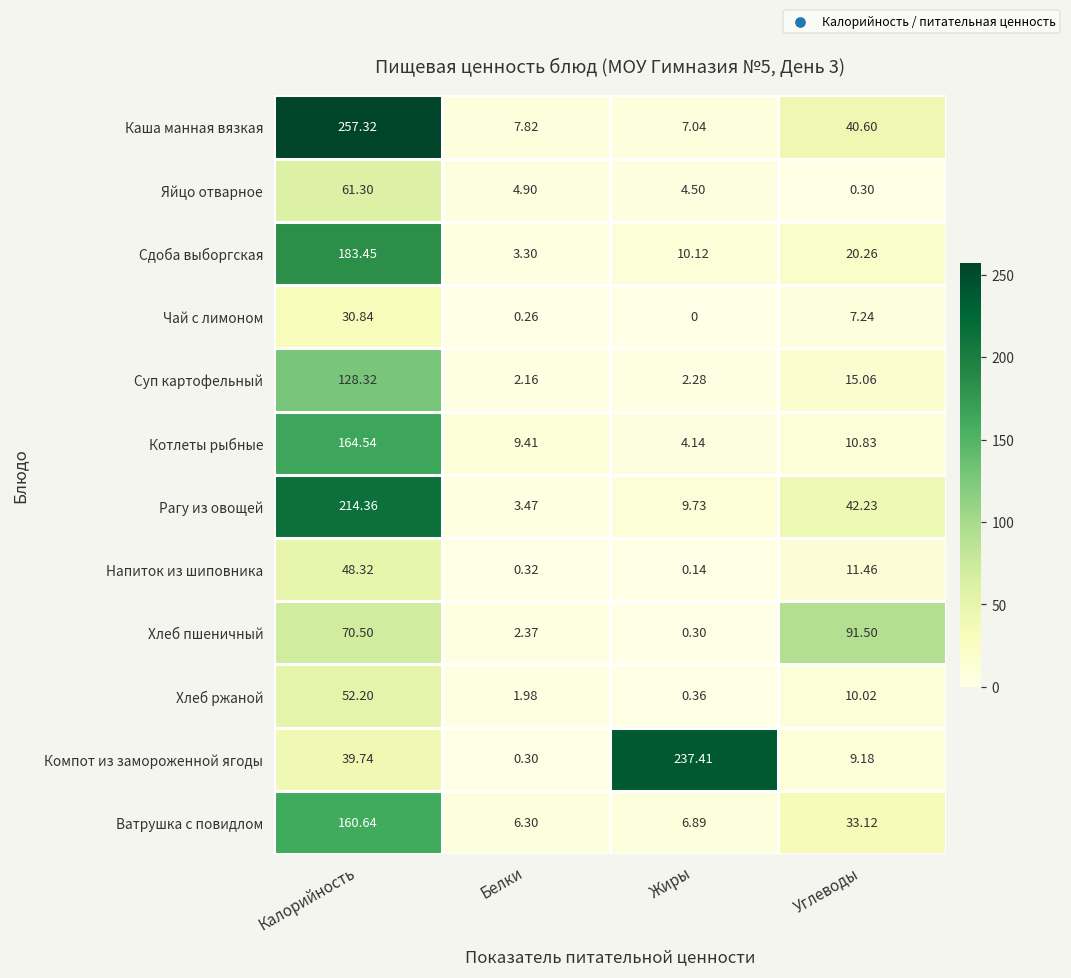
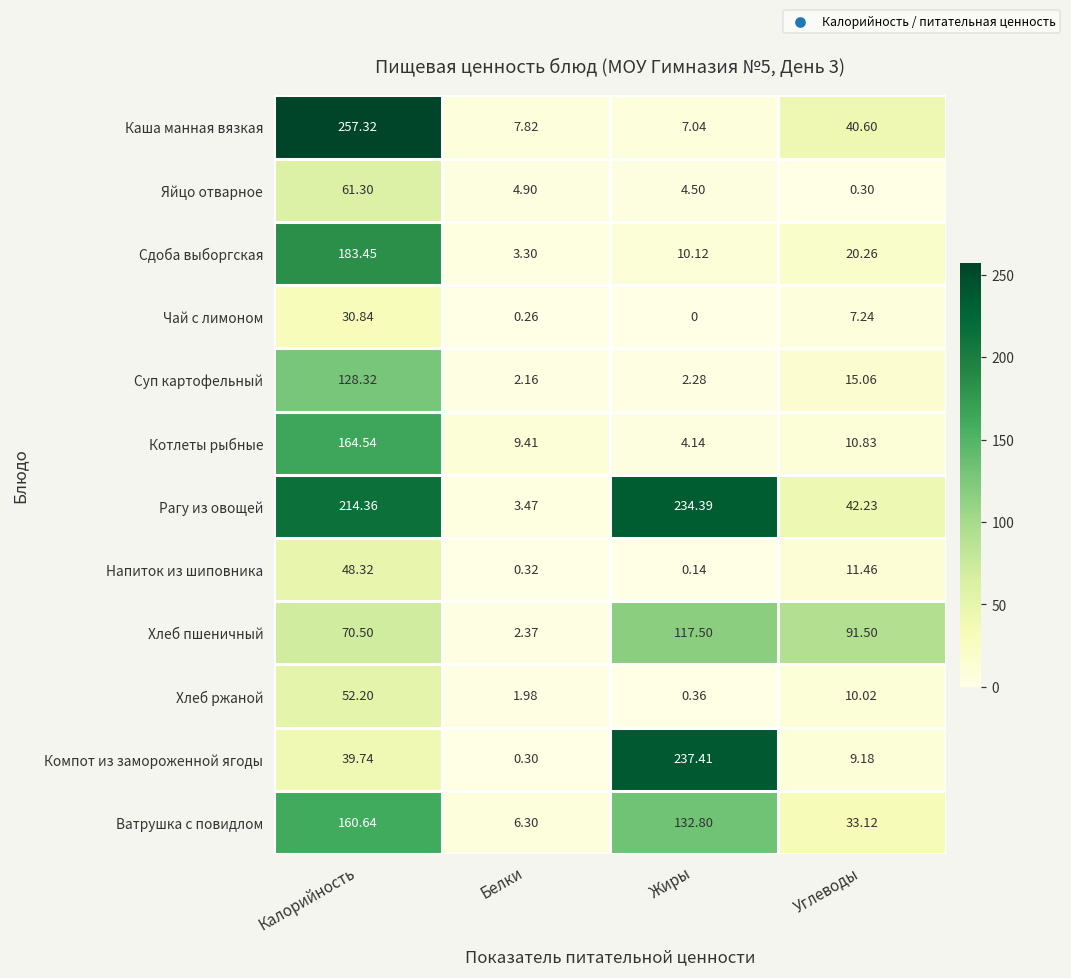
Рагу из овощей, Жиры: 9.73 -> 234.39
Хлеб пшеничный, Жиры: 0.30 -> 117.50
Ватрушка с повидлом, Жиры: 6.89 -> 132.80
